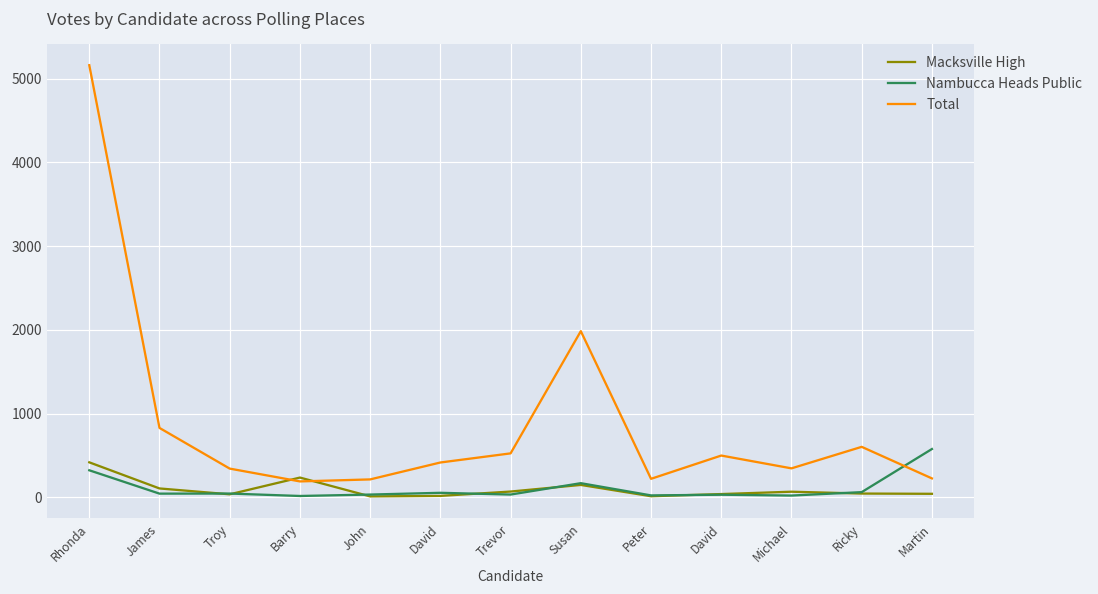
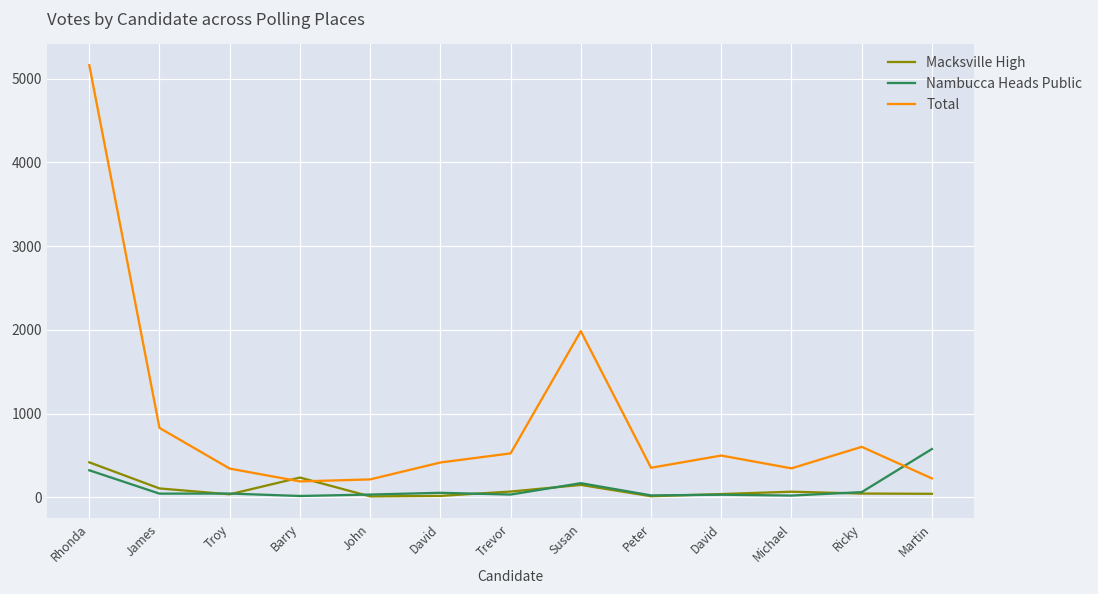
Total, Peter: 200 -> 400
